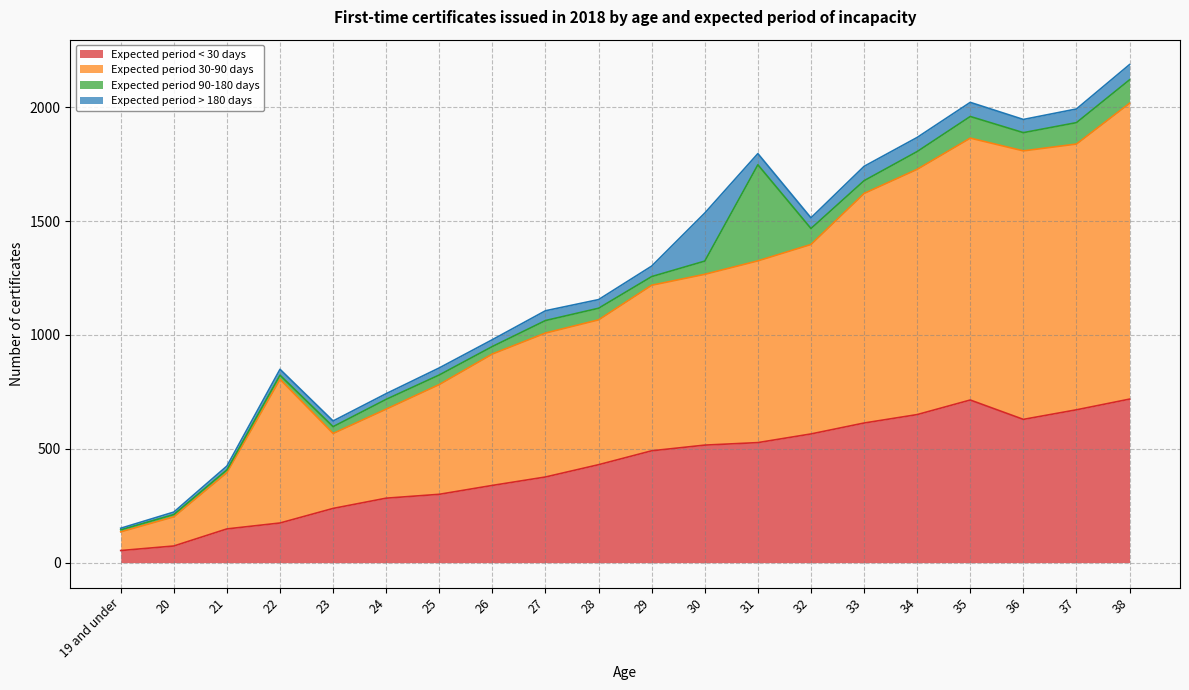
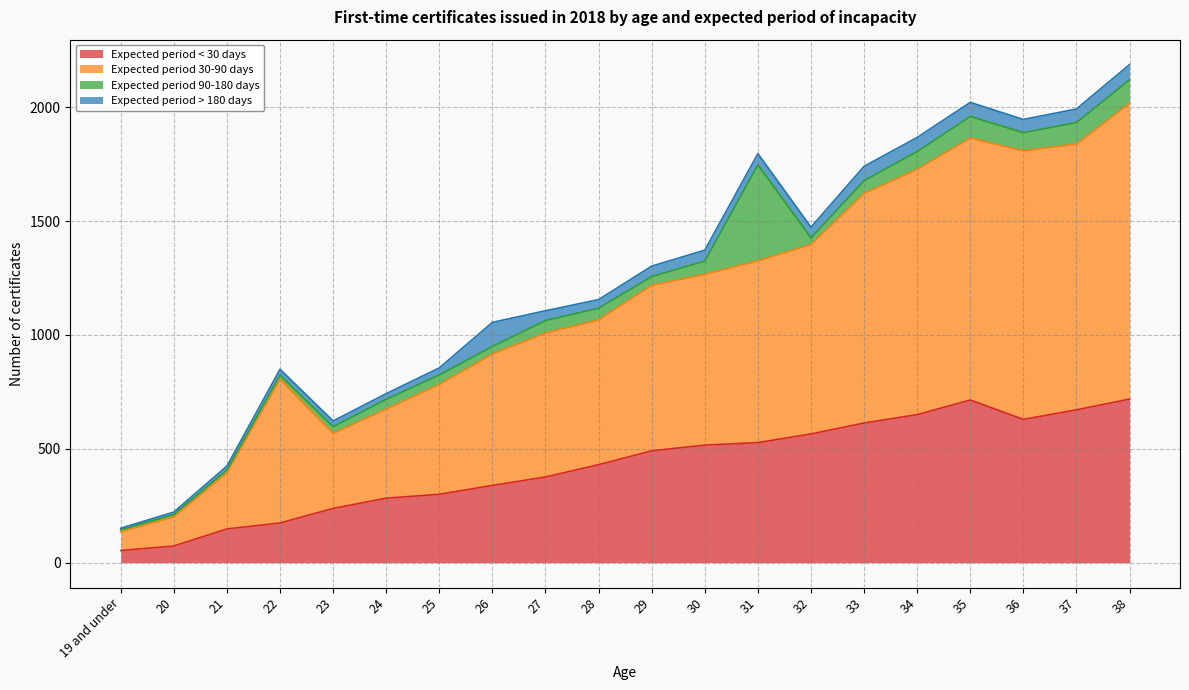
Expected period > 180 days, 26: 30 -> 110
Expected period > 180 days, 30: 210 -> 50
Expected period 90-180 days, 32: 70 -> 30
